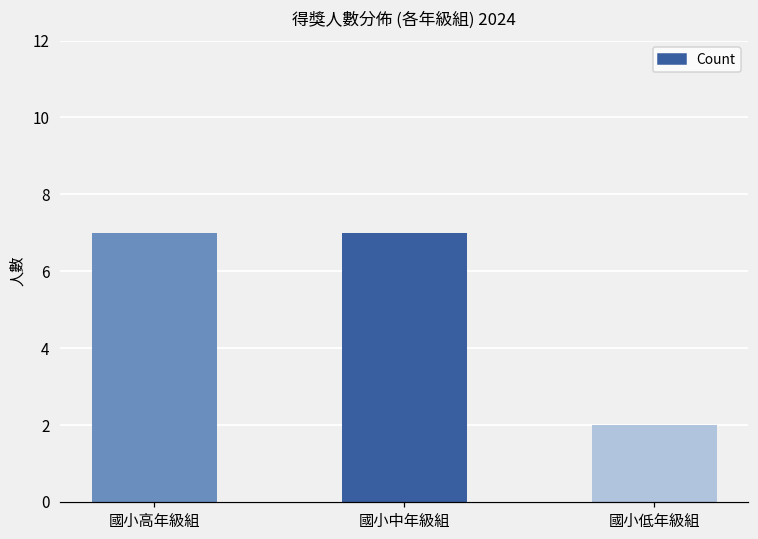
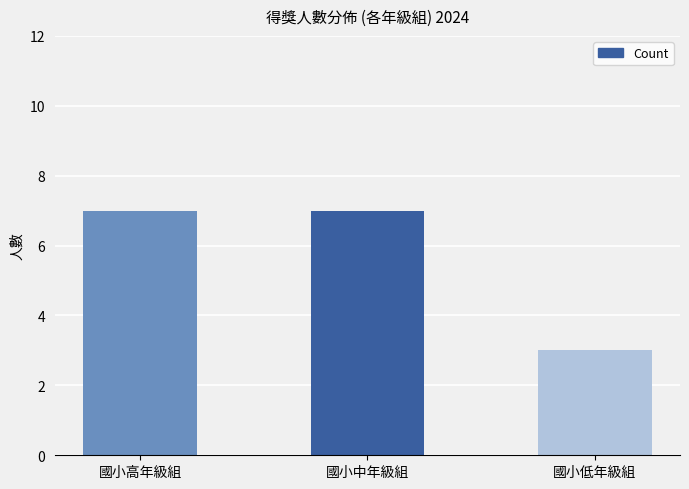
國小低年級組: 2 -> 3
